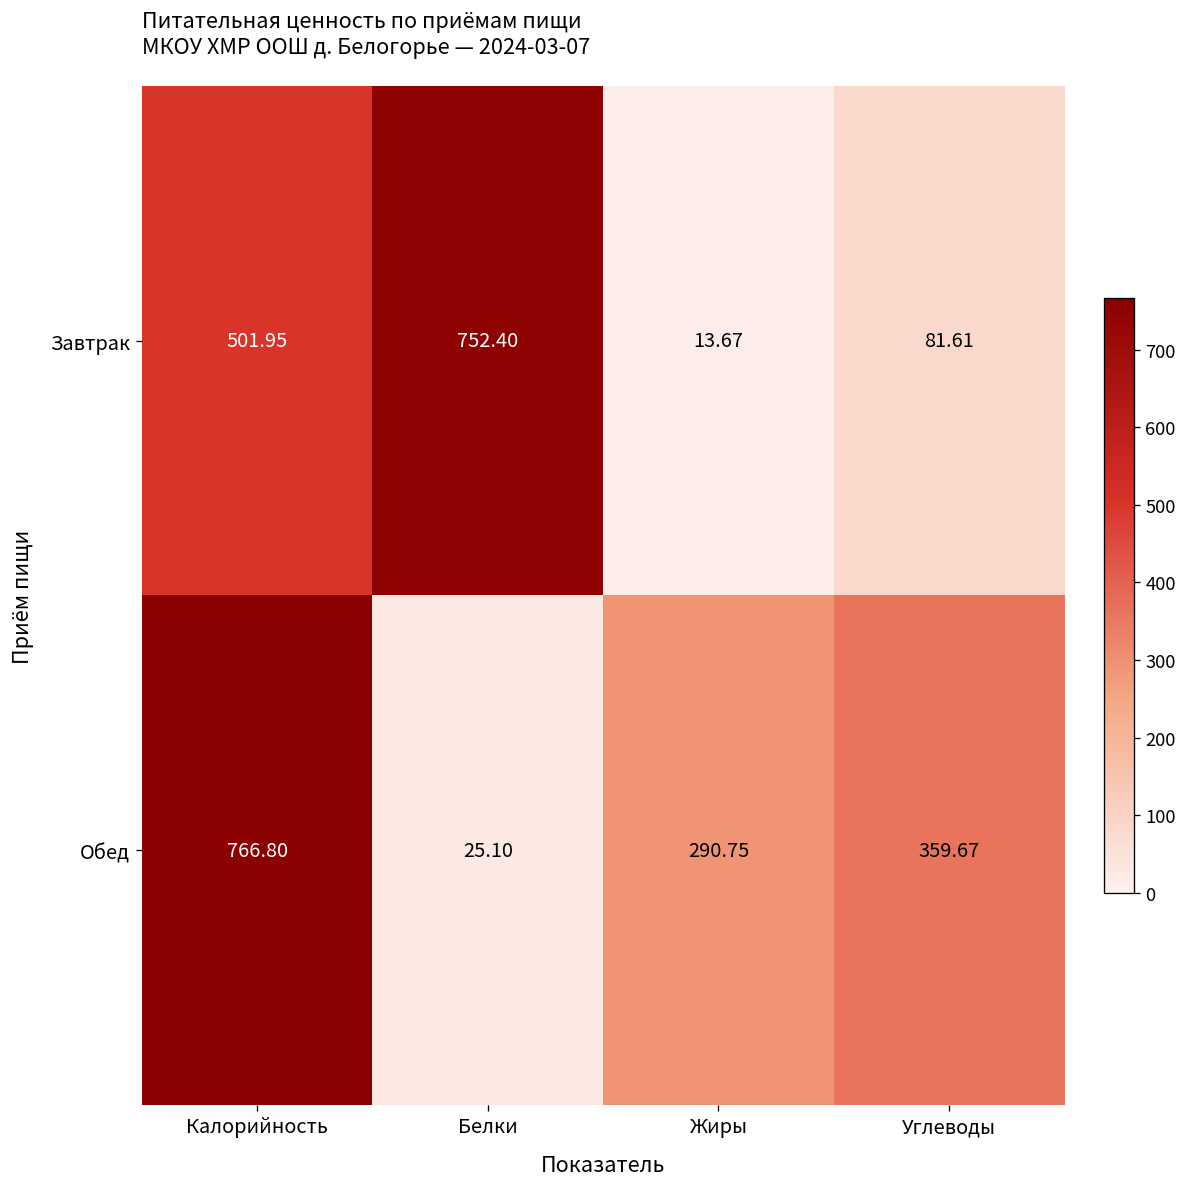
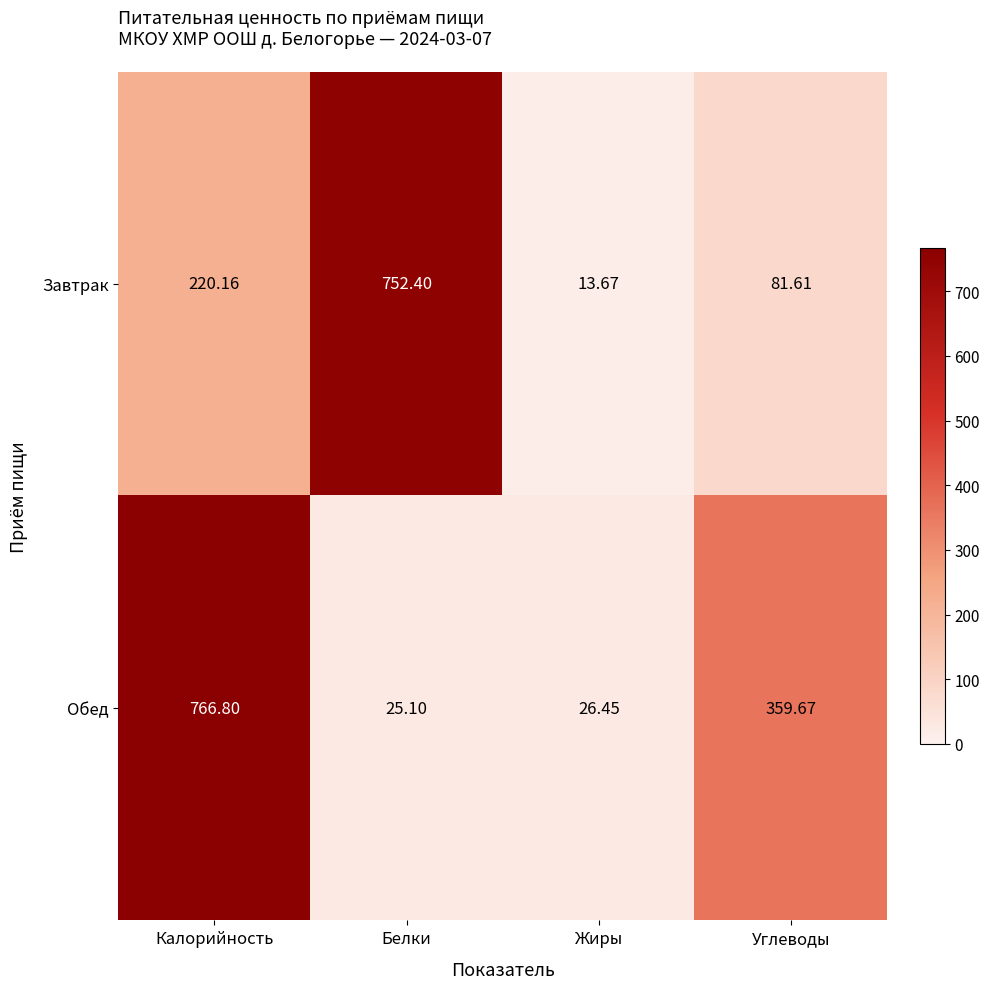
Завтрак, Калорийность: 501.95 -> 220.16
Обед, Жиры: 290.75 -> 26.45
